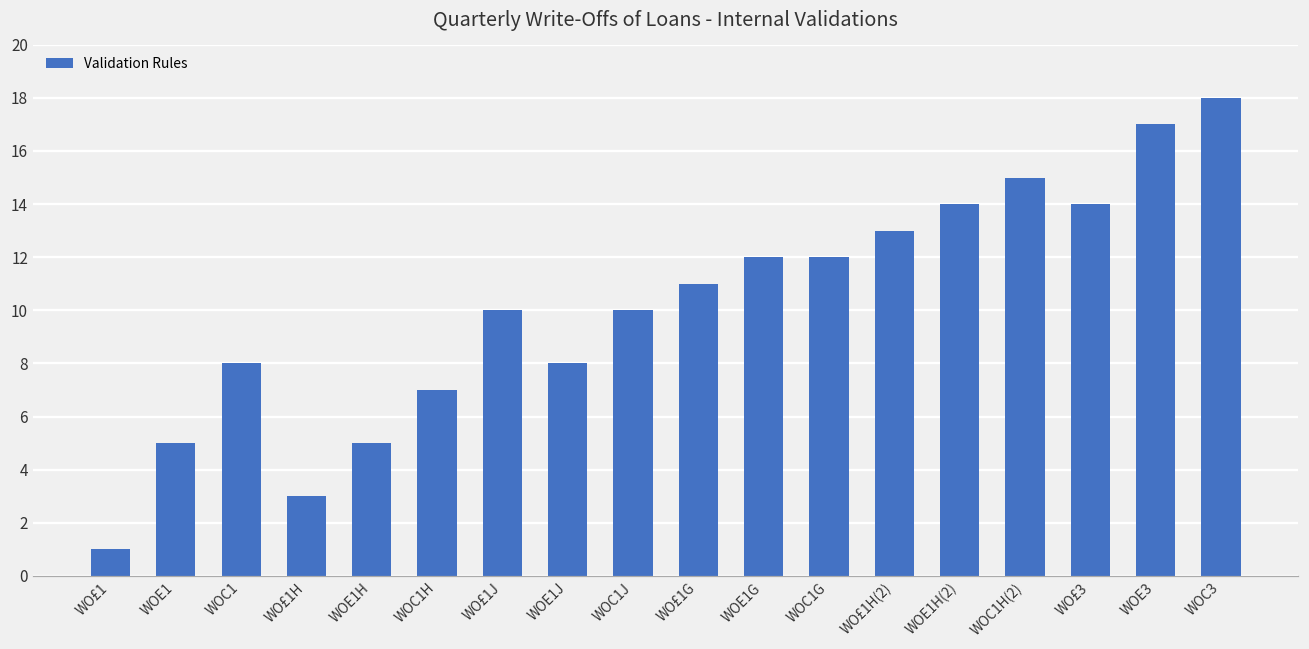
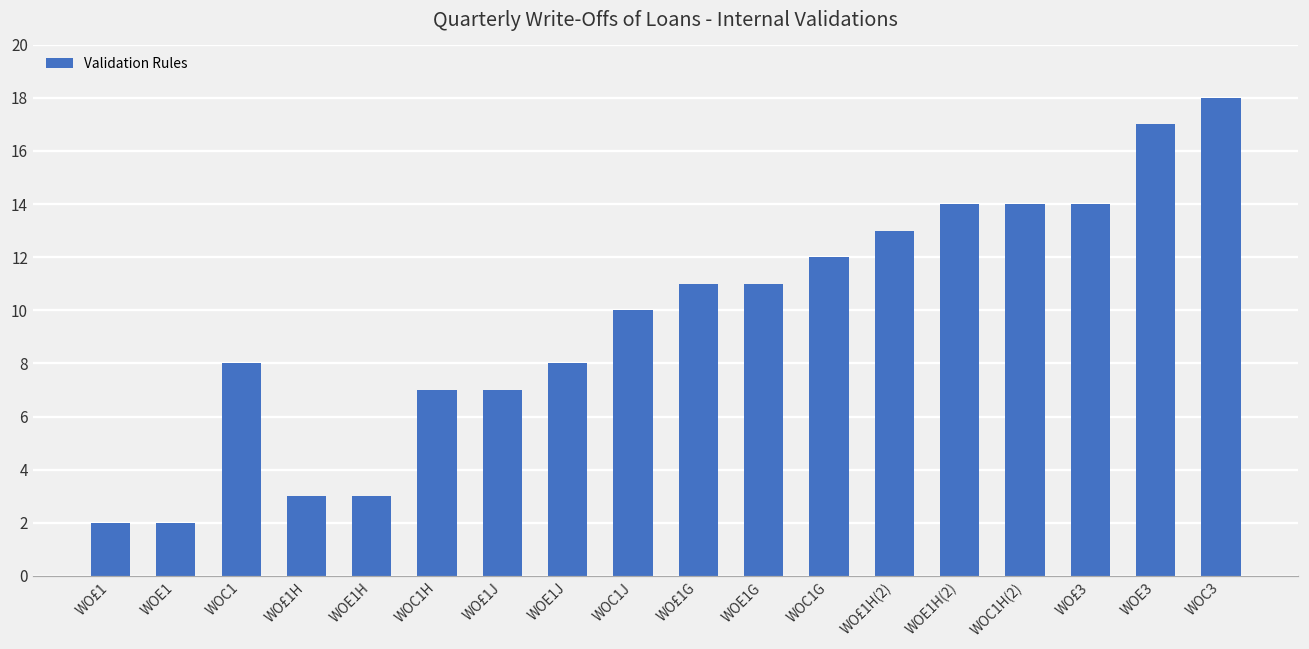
WO£1: 1 -> 2
WOE1: 5 -> 2
WOE1H: 5 -> 3
WO£1J: 10 -> 7
WOE1G: 12 -> 11
WOC1H(2): 15 -> 14
